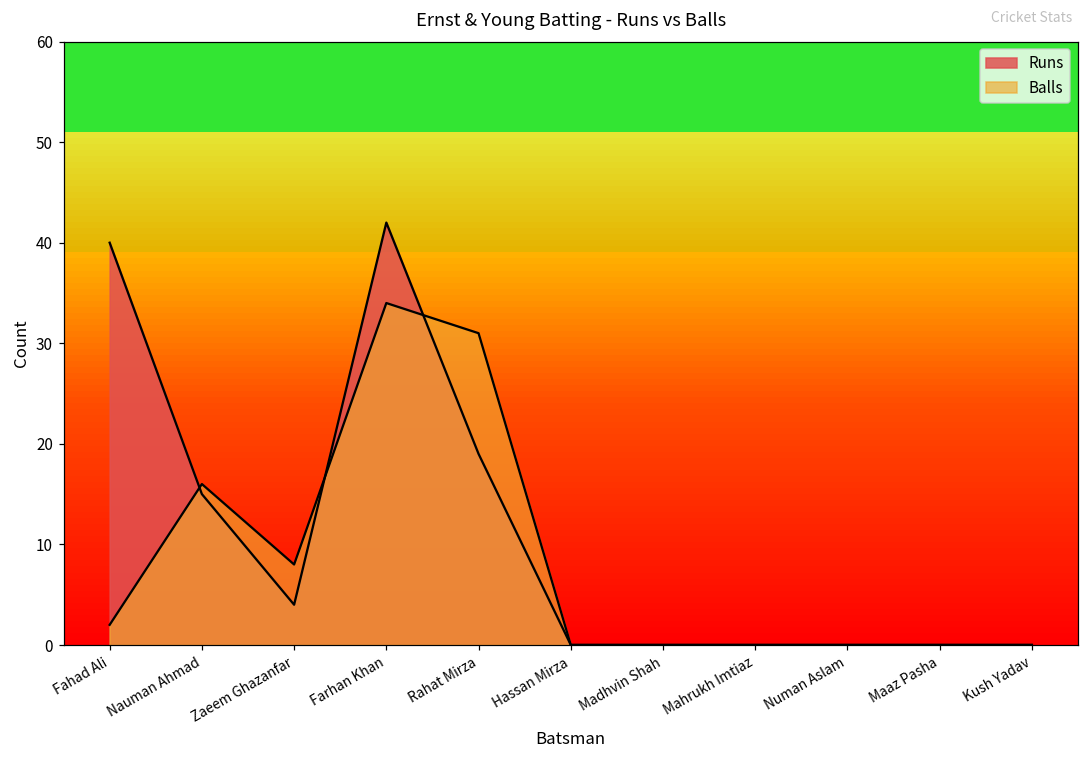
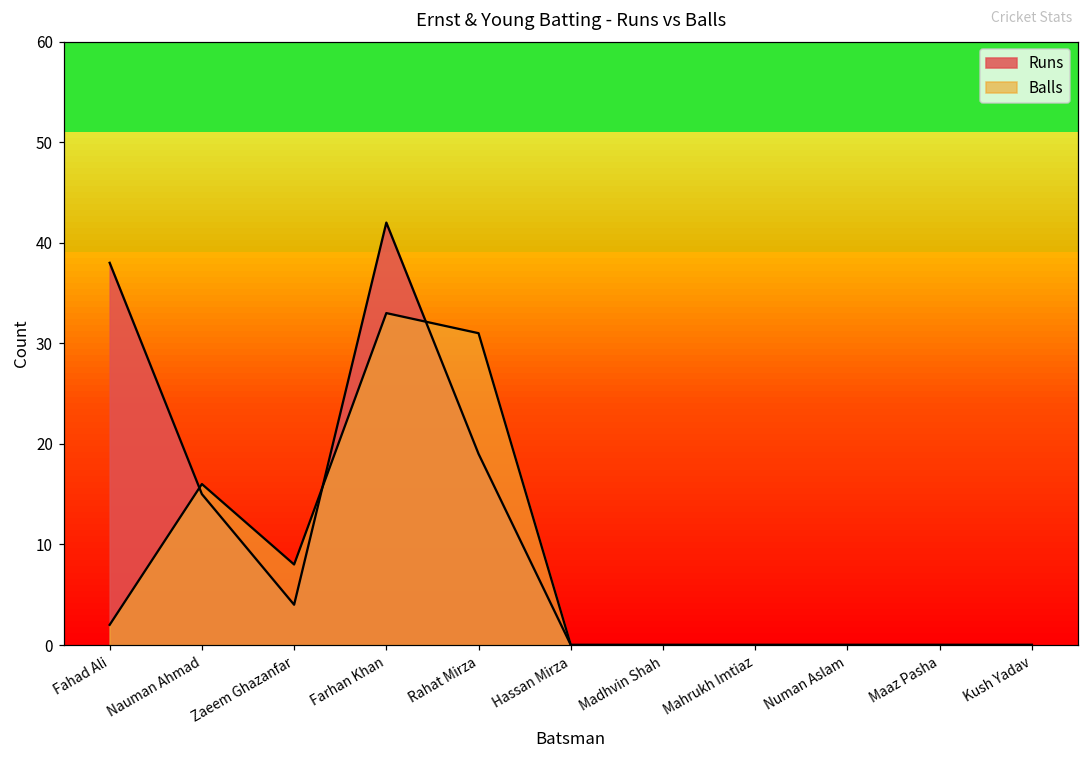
Runs, Fahad Ali: 40 -> 38
Balls, Farhan Khan: 34 -> 33
